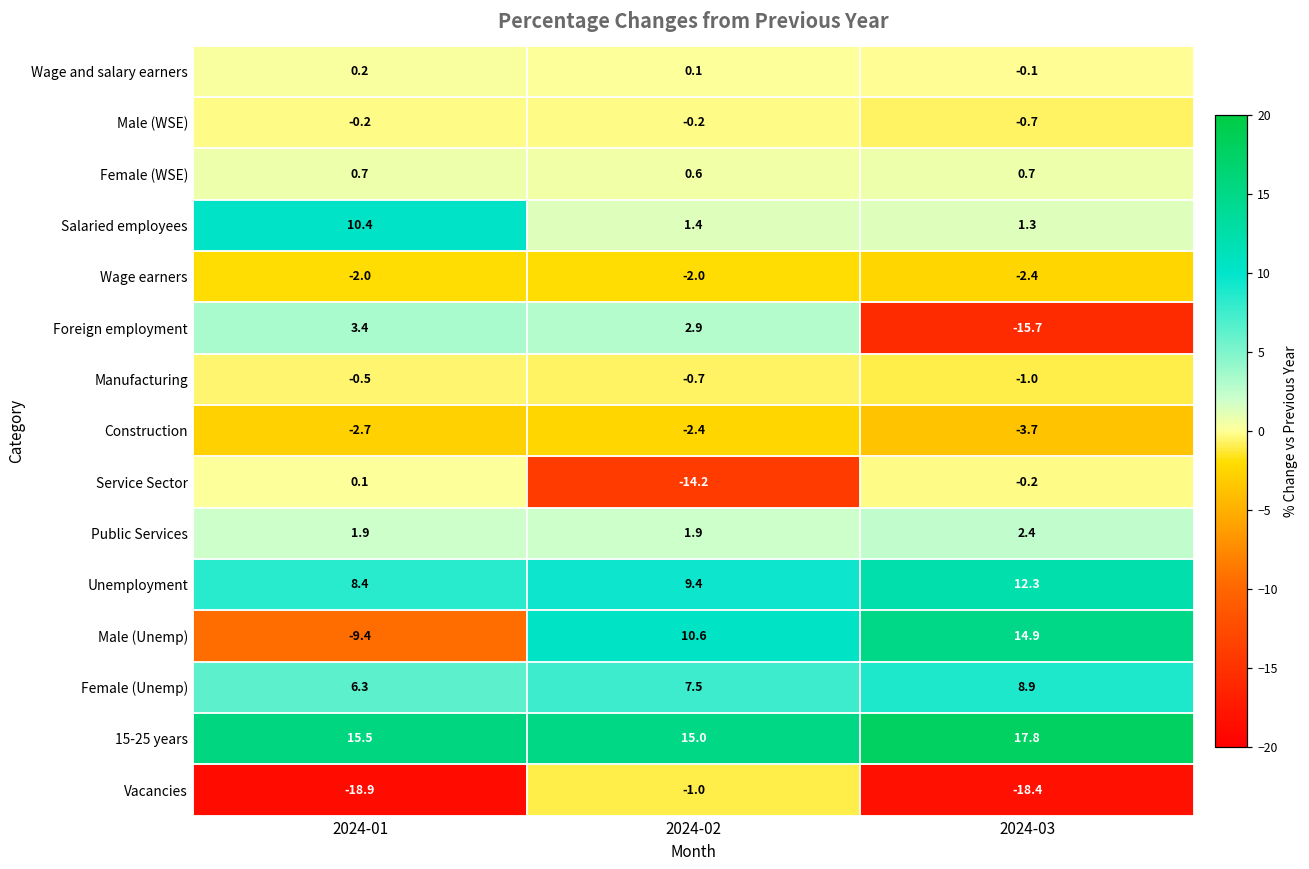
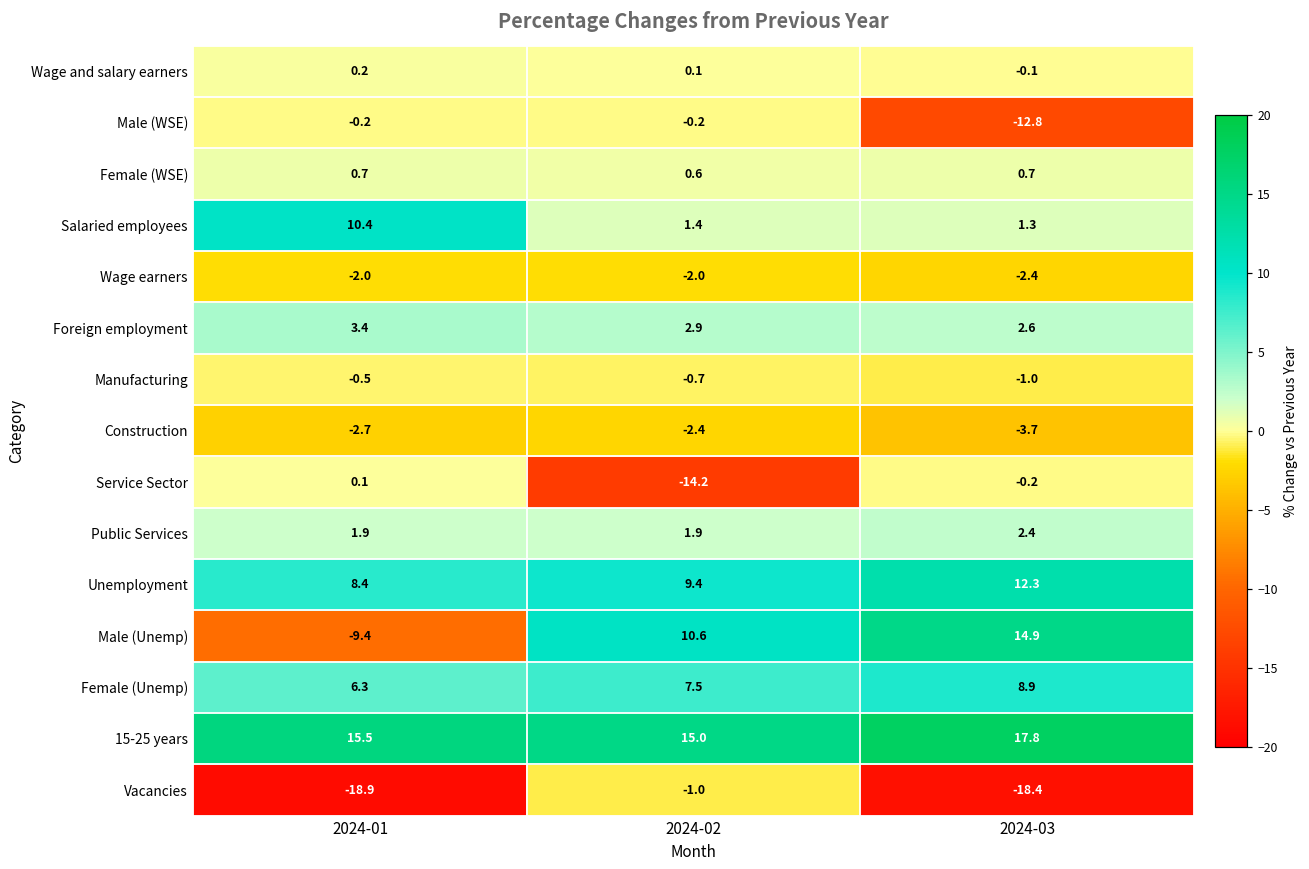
Male (WSE), 2024-03: -0.7 -> -12.8
Foreign employment, 2024-03: -15.7 -> 2.6
